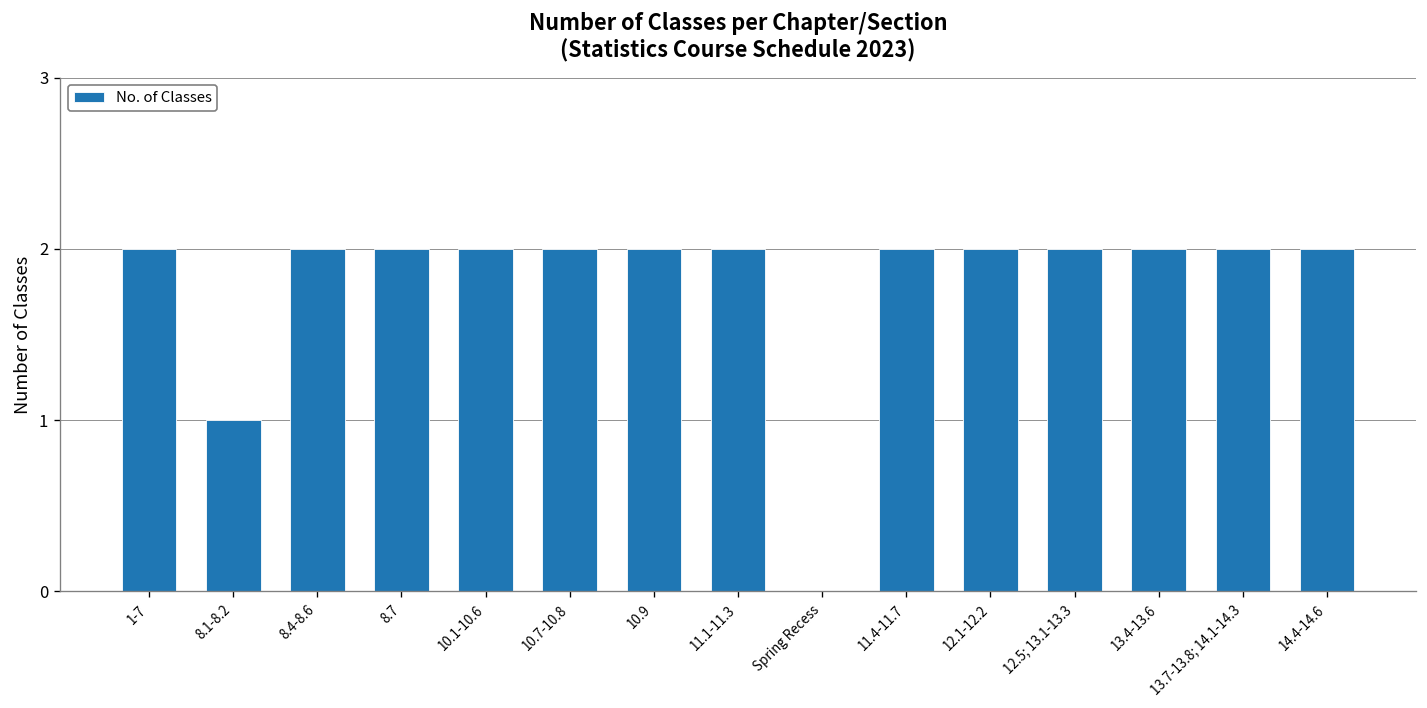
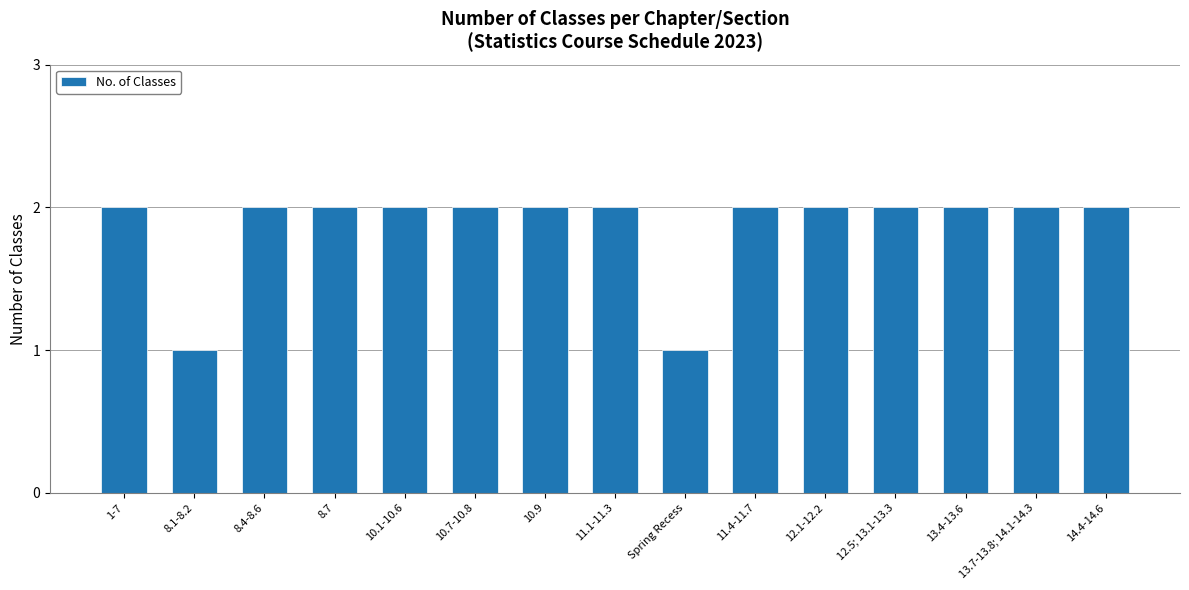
Spring Recess: 0 -> 1
